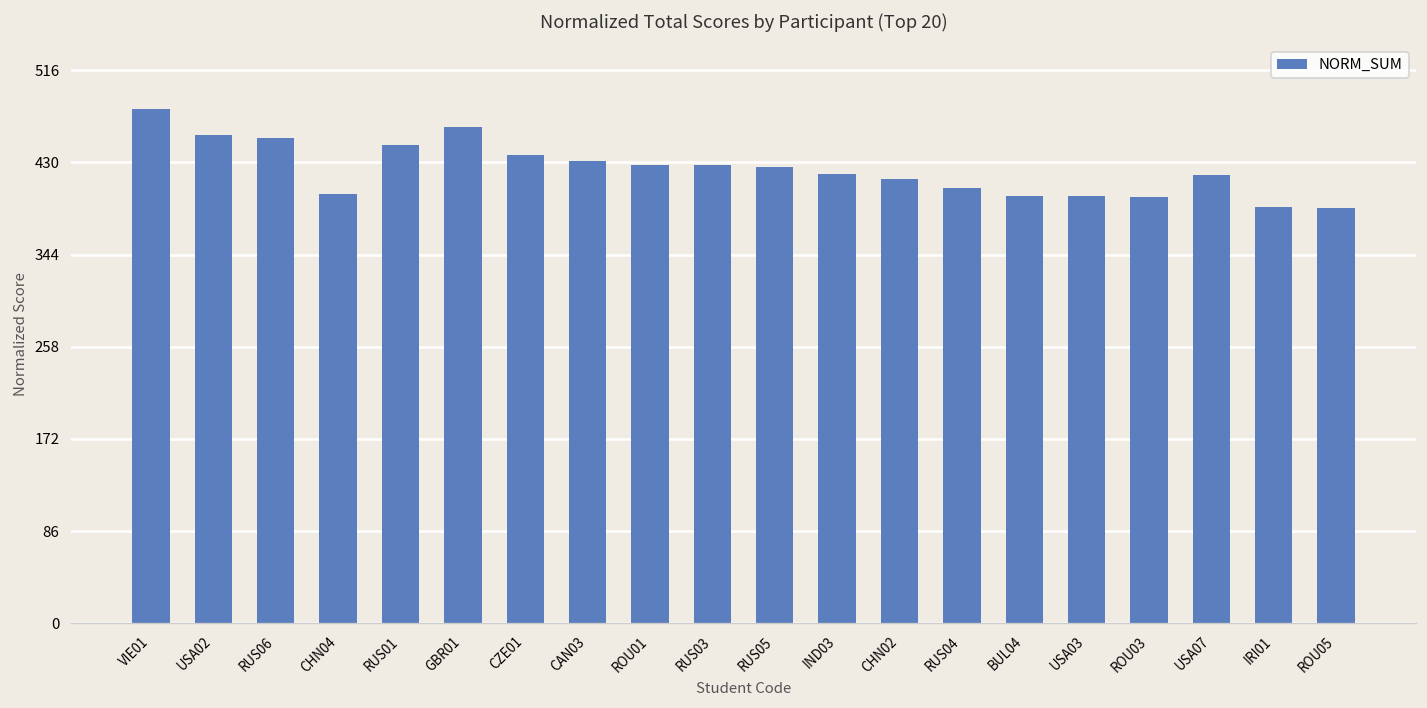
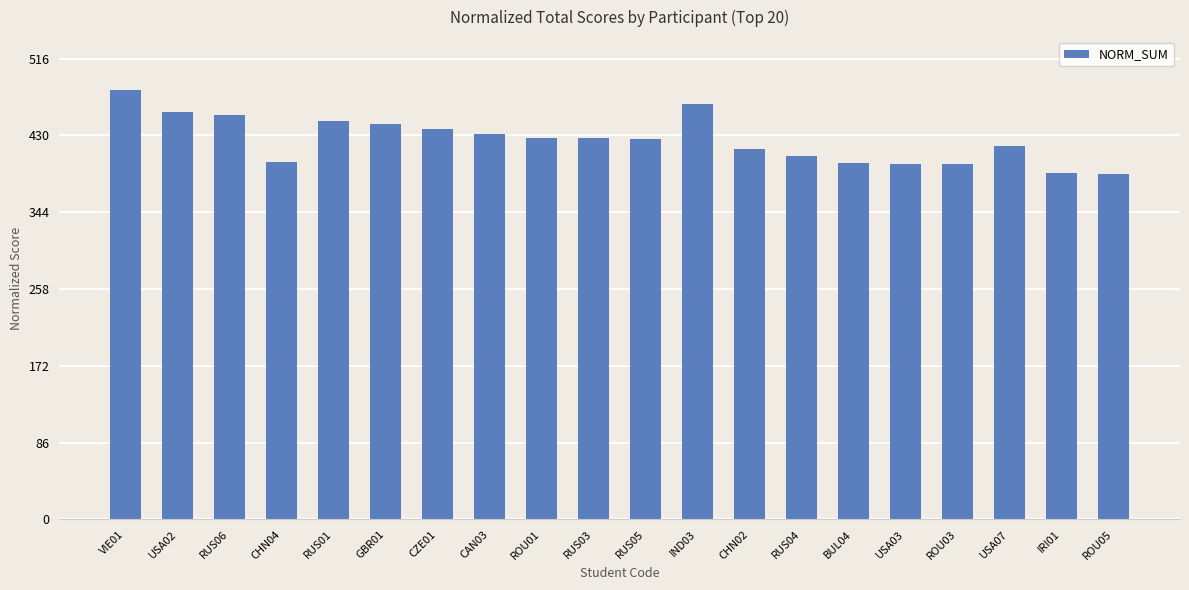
GBR01: 460 -> 440
IND03: 420 -> 470
